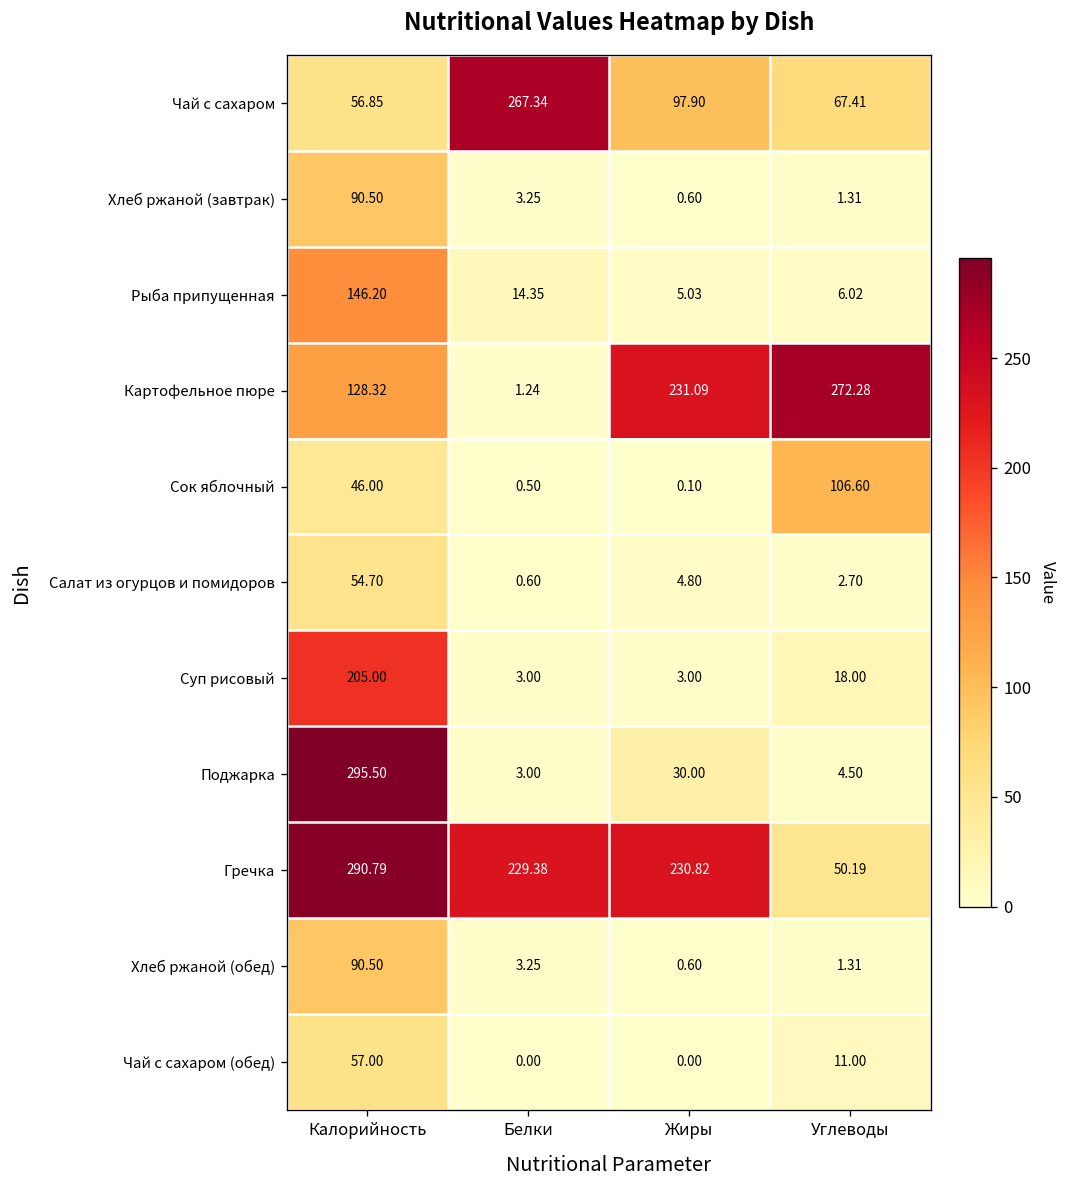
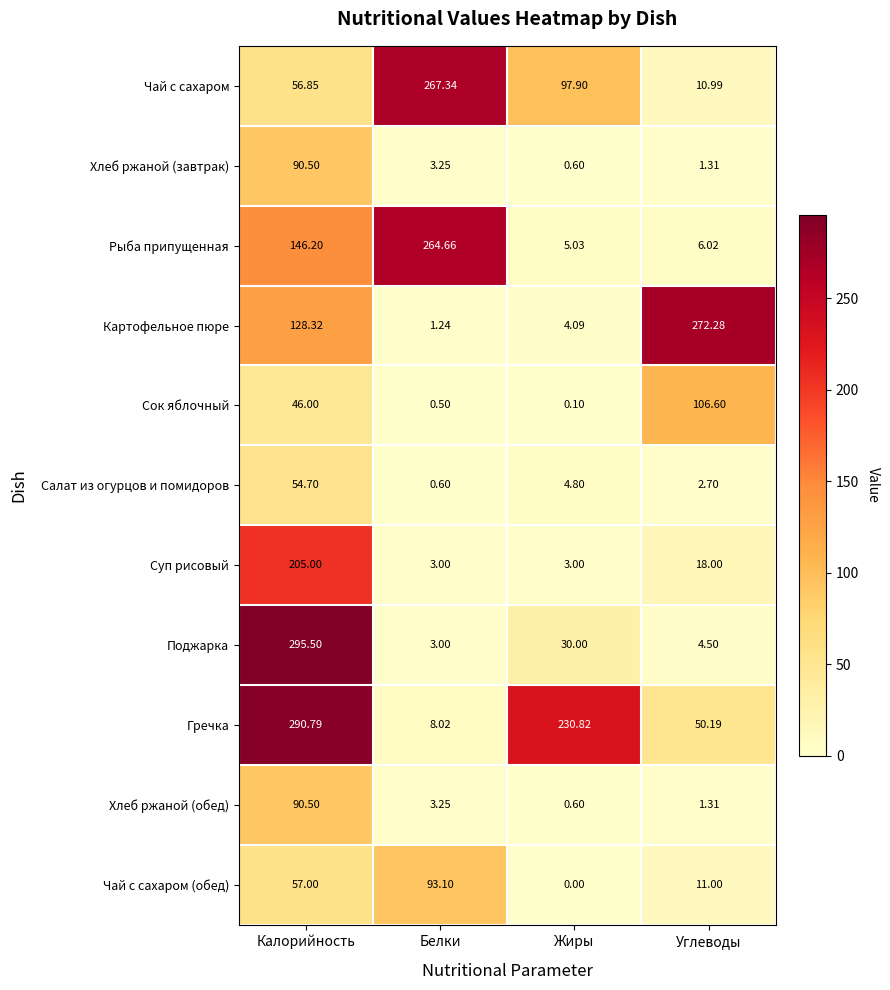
Чай с сахаром, Углеводы: 67.41 -> 10.99
Рыба припущенная, Белки: 14.35 -> 264.66
Картофельное пюре, Жиры: 231.09 -> 4.09
Гречка, Белки: 229.38 -> 8.02
Чай с сахаром (обед), Белки: 0.00 -> 93.10
